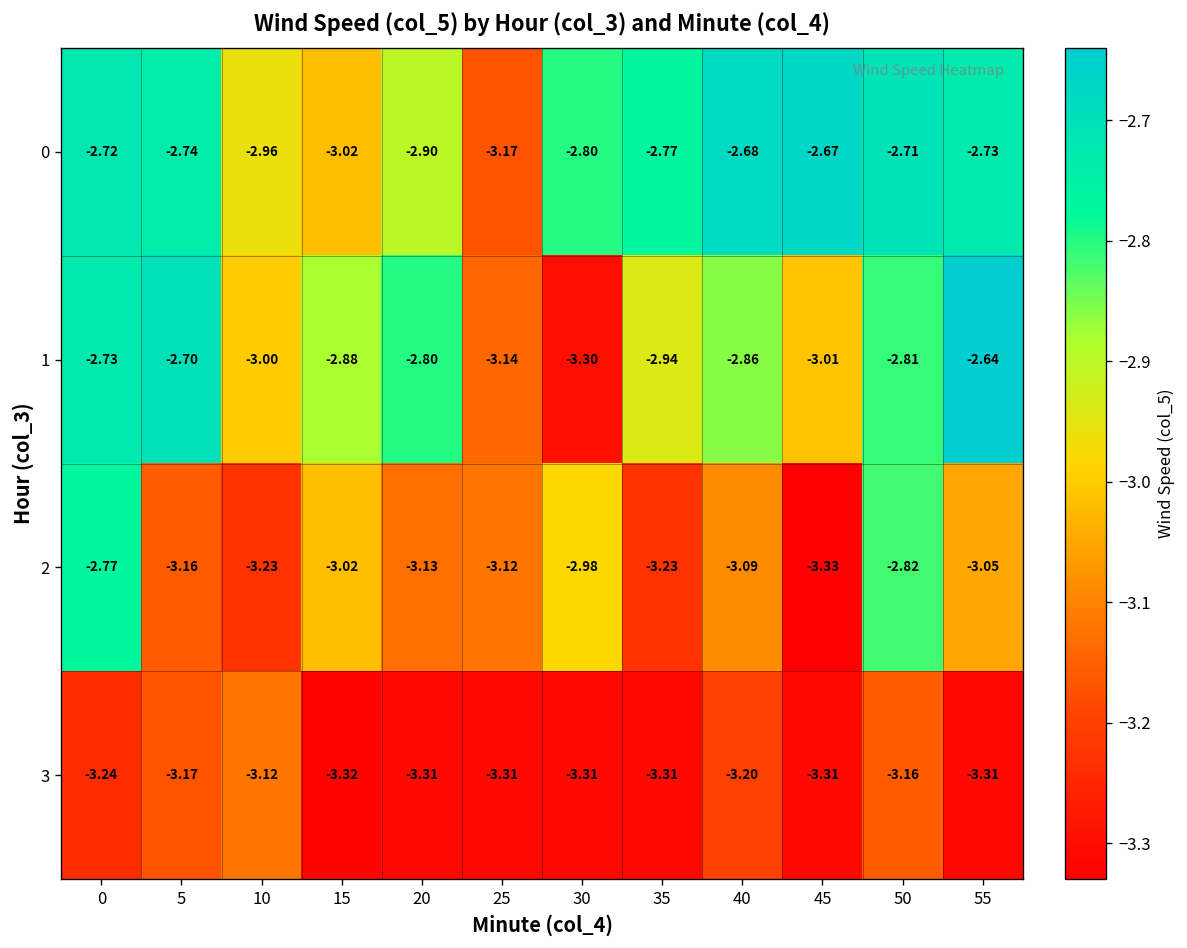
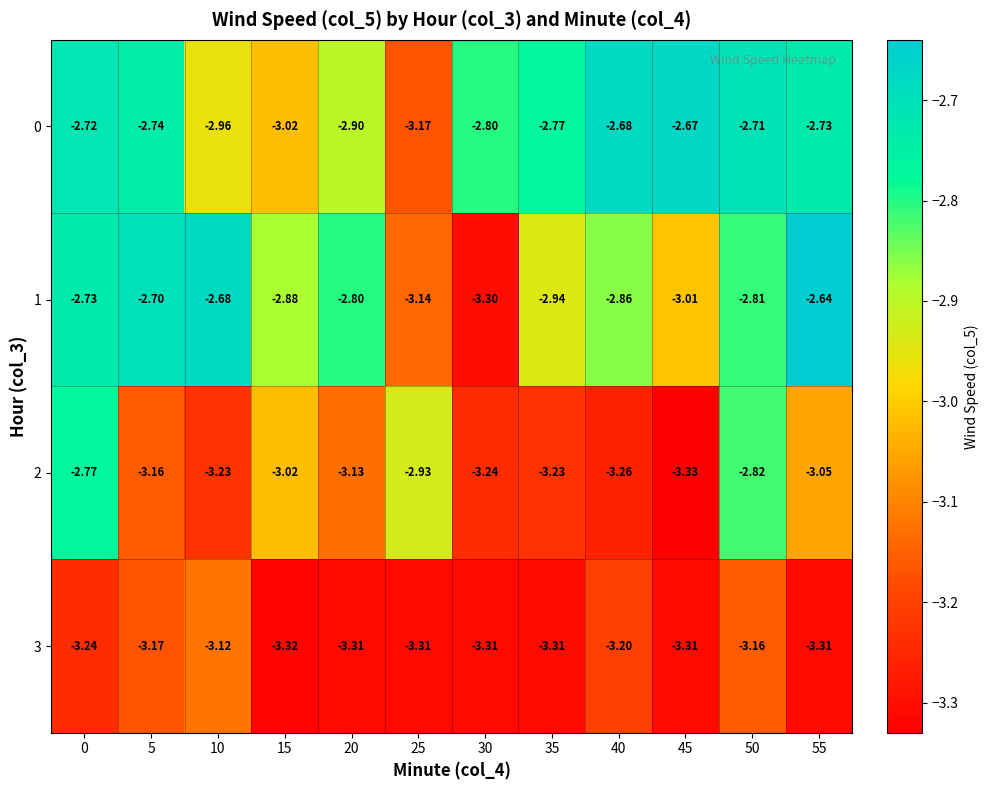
1, 10: -3.00 -> -2.68
2, 25: -3.12 -> -2.93
2, 30: -2.98 -> -3.24
2, 40: -3.09 -> -3.26
